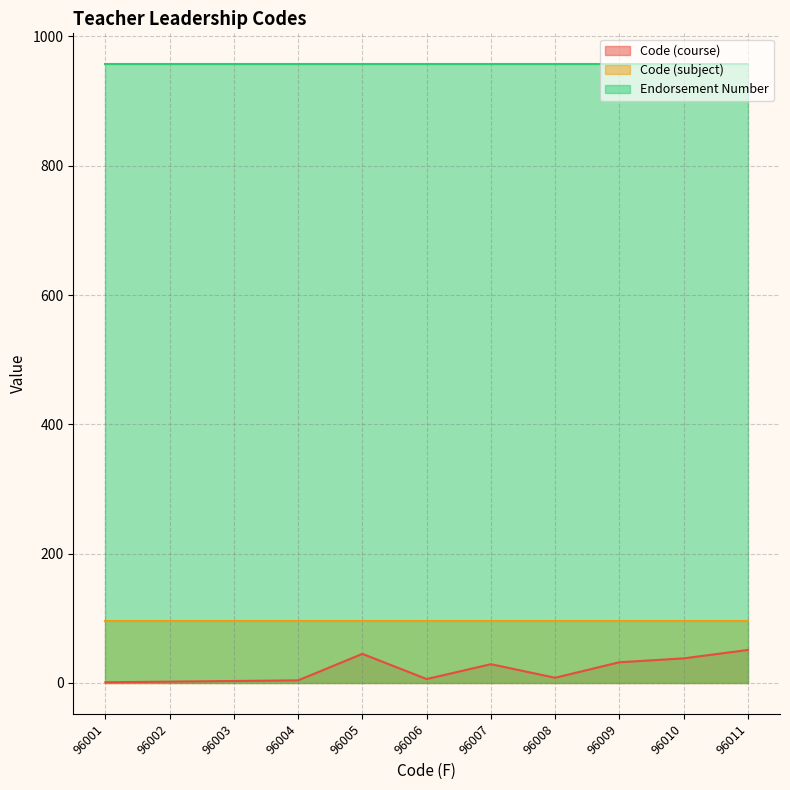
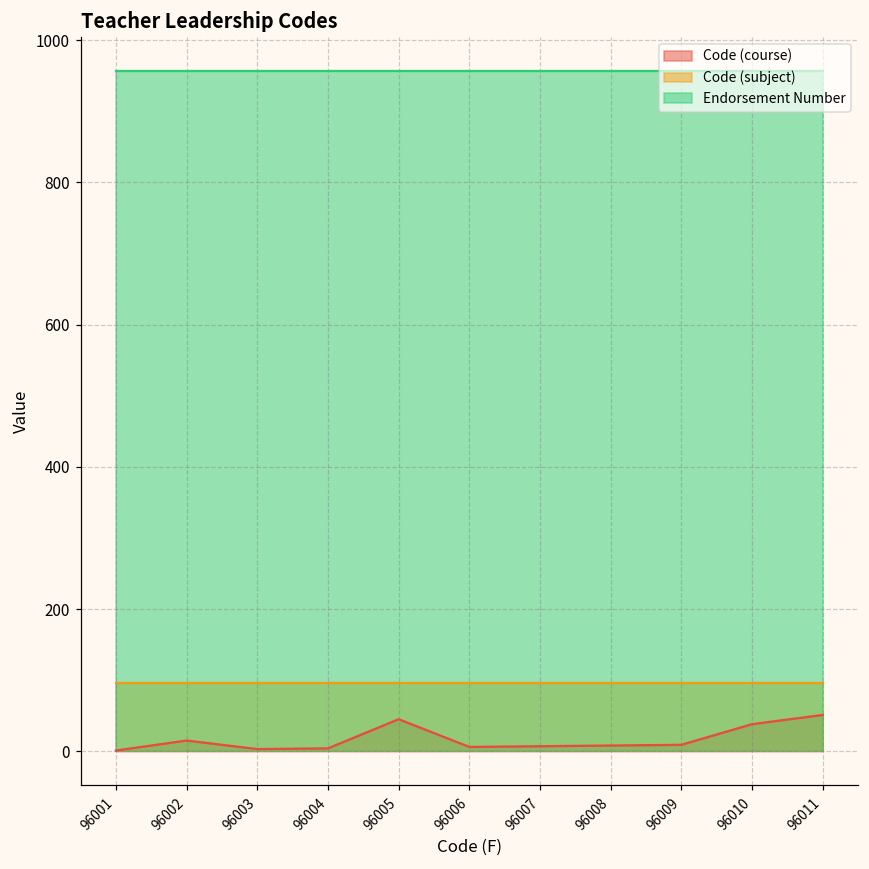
Code (course), 96002: 0 -> 20
Code (course), 96007: 30 -> 10
Code (course), 96009: 30 -> 10
